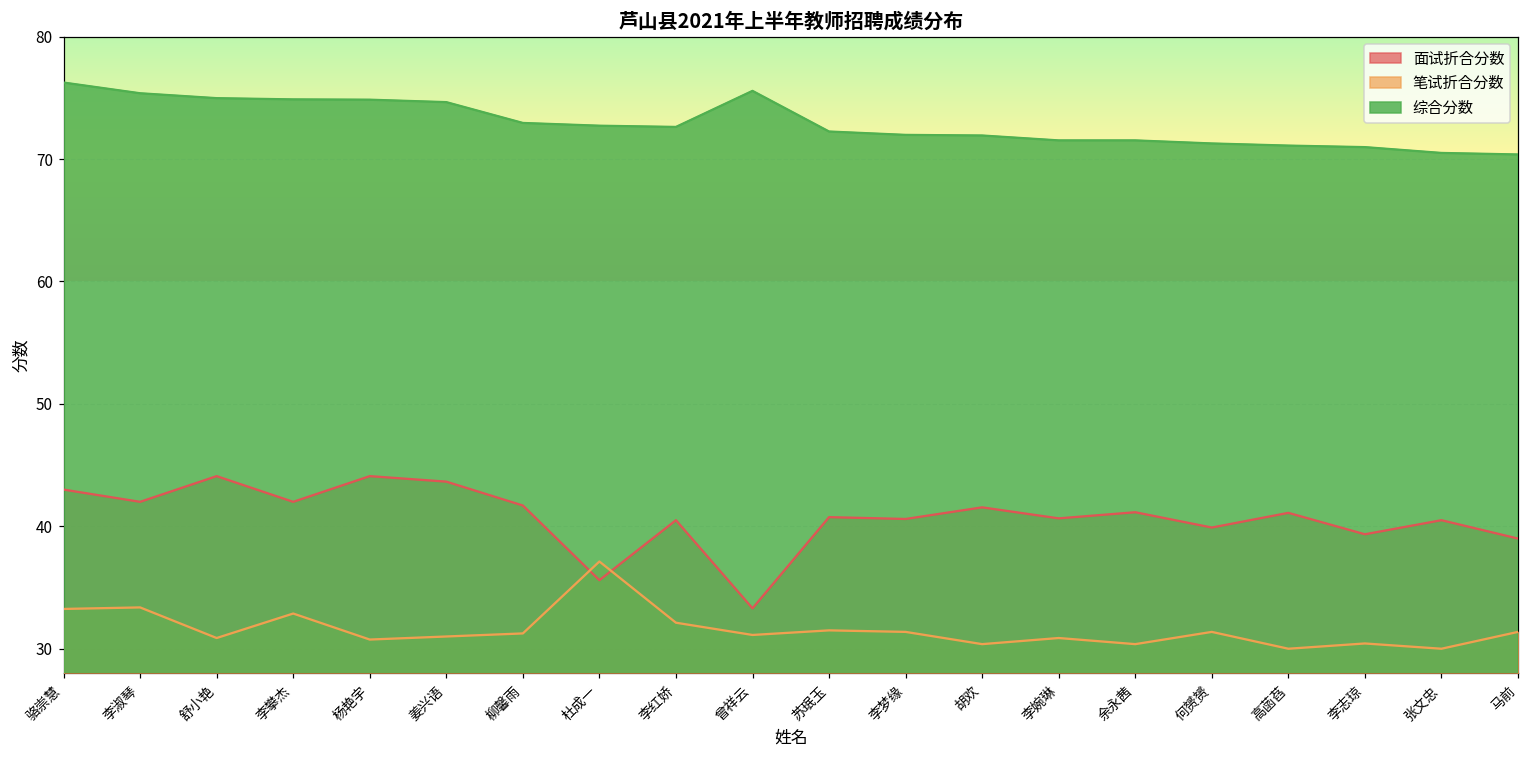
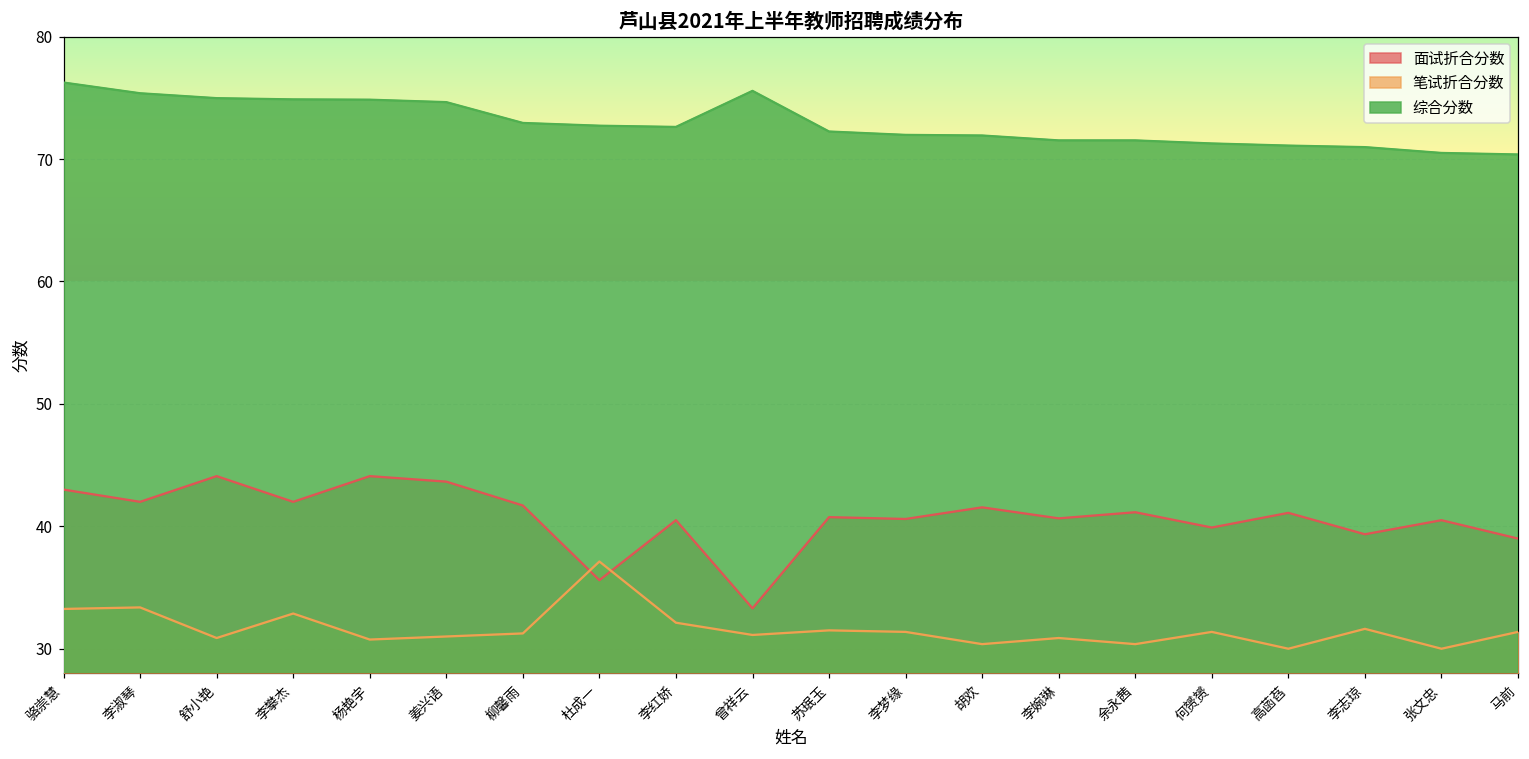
笔试折合分数, 李志琼: 30.4 -> 31.6
